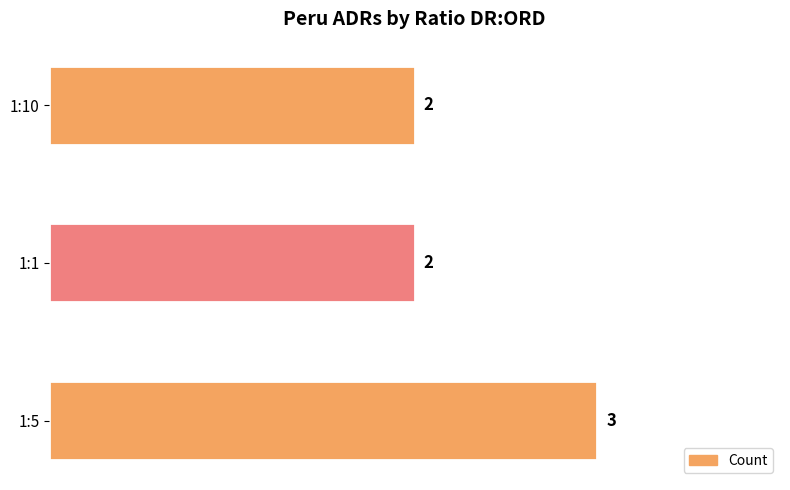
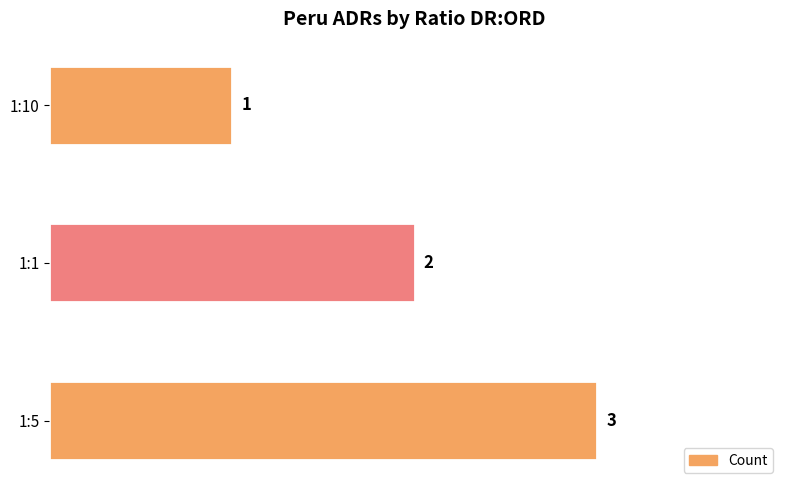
1:10: 2 -> 1
